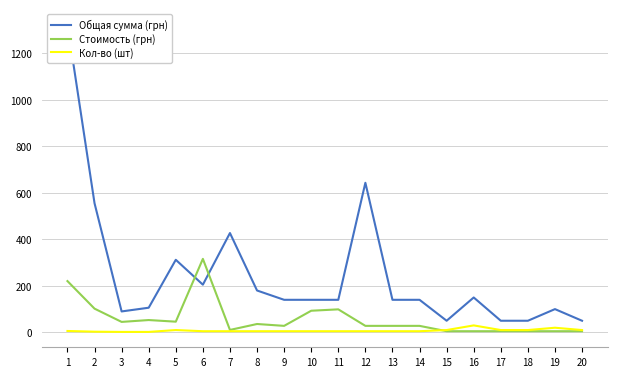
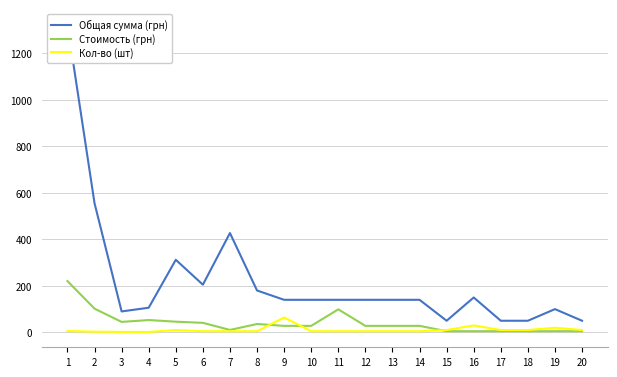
Стоимость (грн), 6: 320 -> 40
Кол-во (шт), 9: 10 -> 60
Стоимость (грн), 10: 90 -> 30
Общая сумма (грн), 12: 640 -> 140
